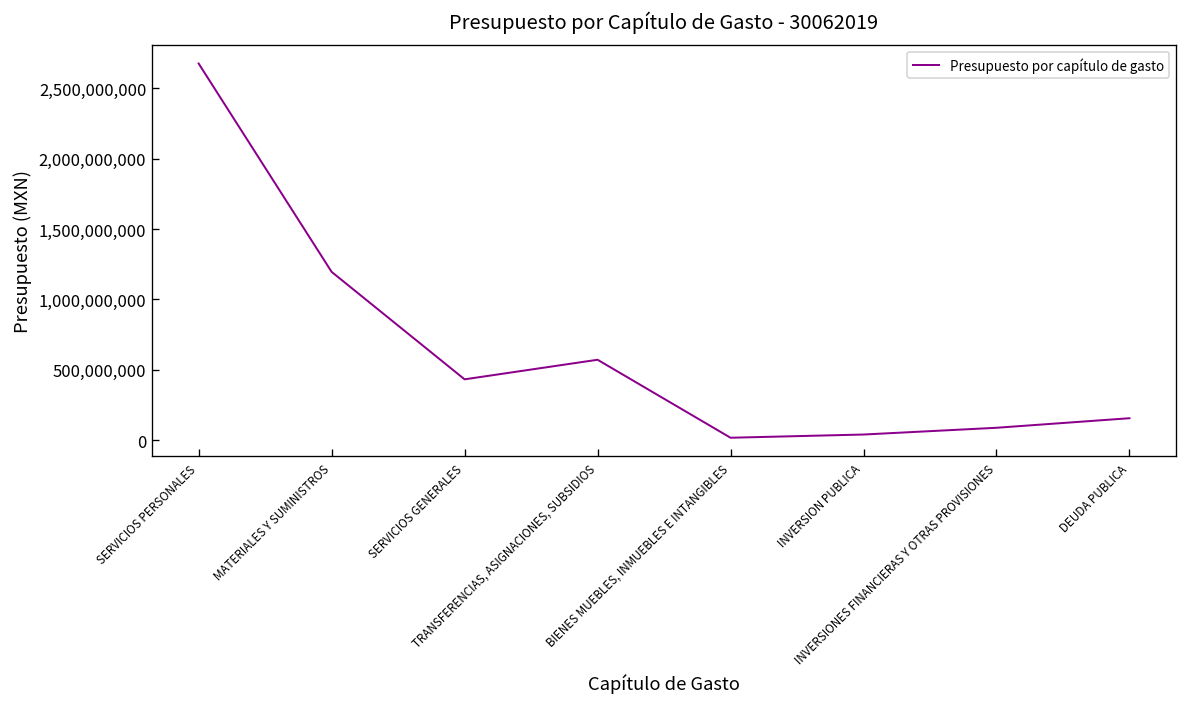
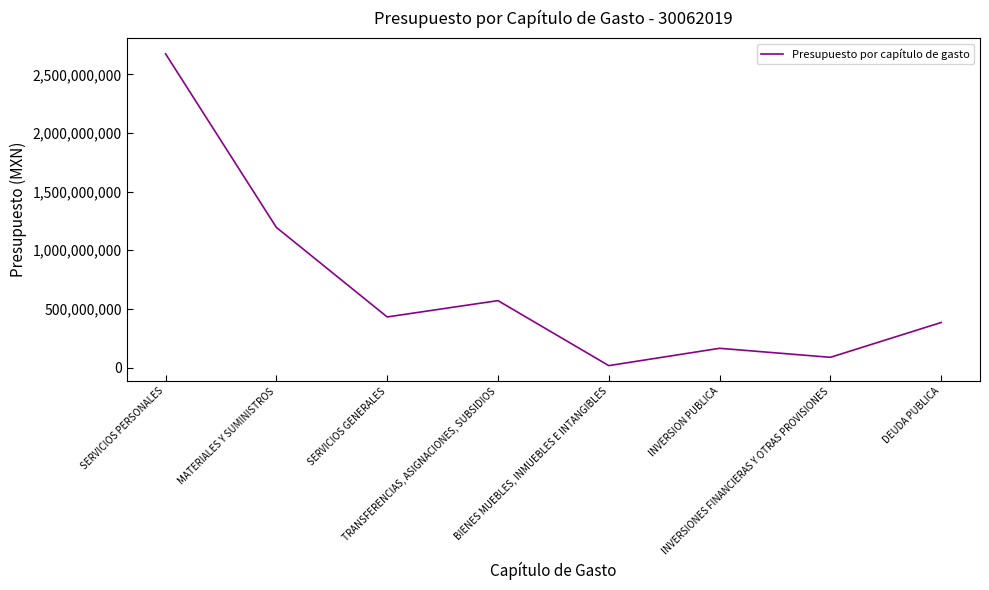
INVERSION PUBLICA: 40,000,000 -> 160,000,000
DEUDA PUBLICA: 160,000,000 -> 380,000,000
